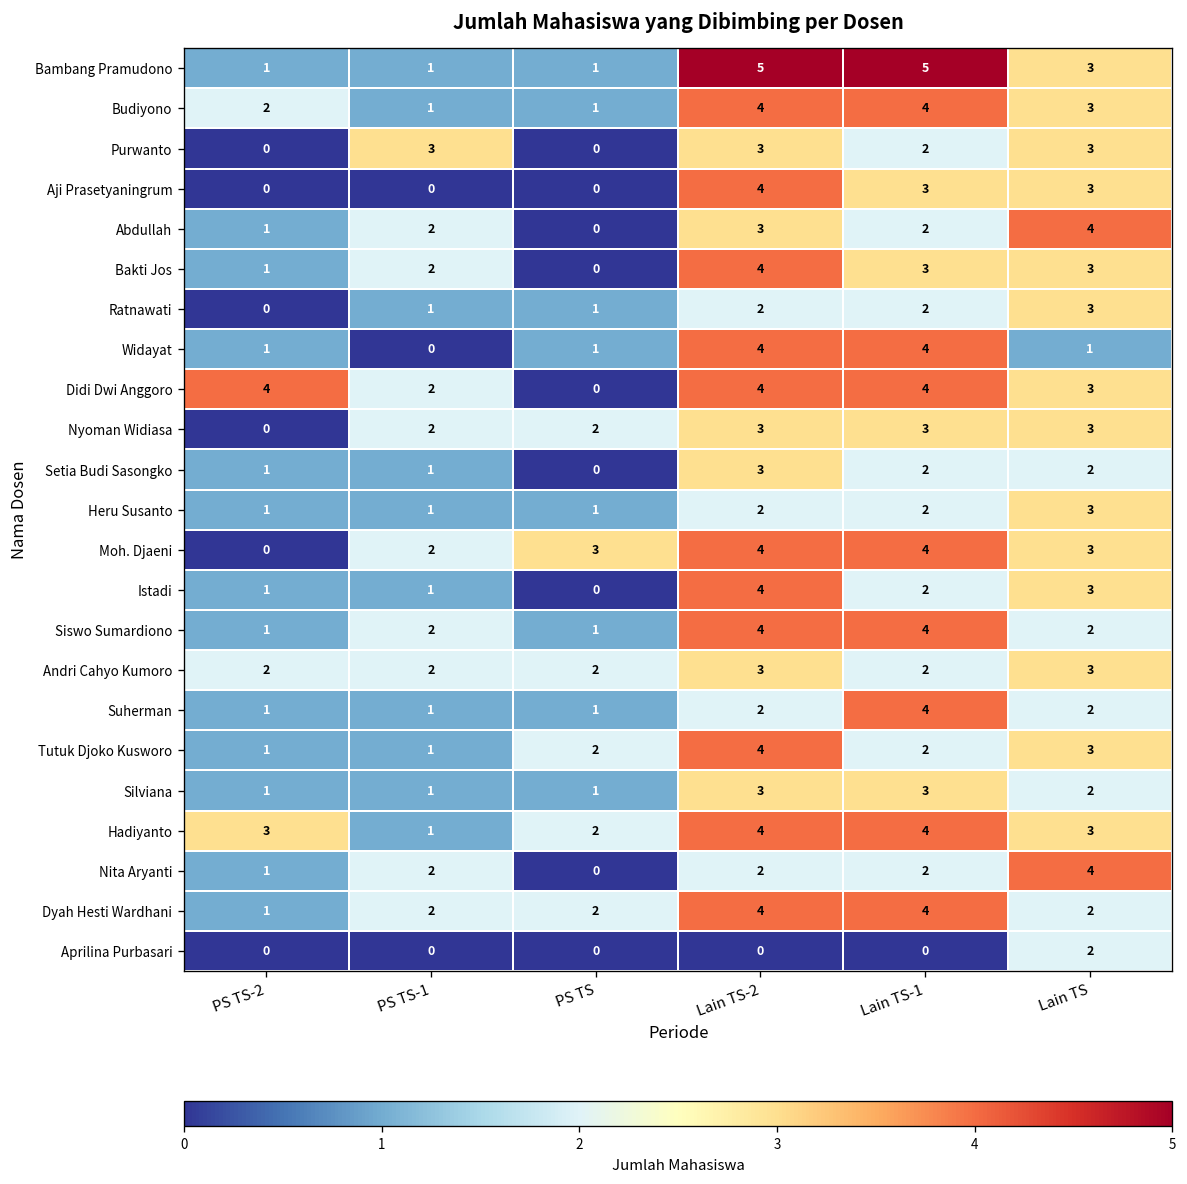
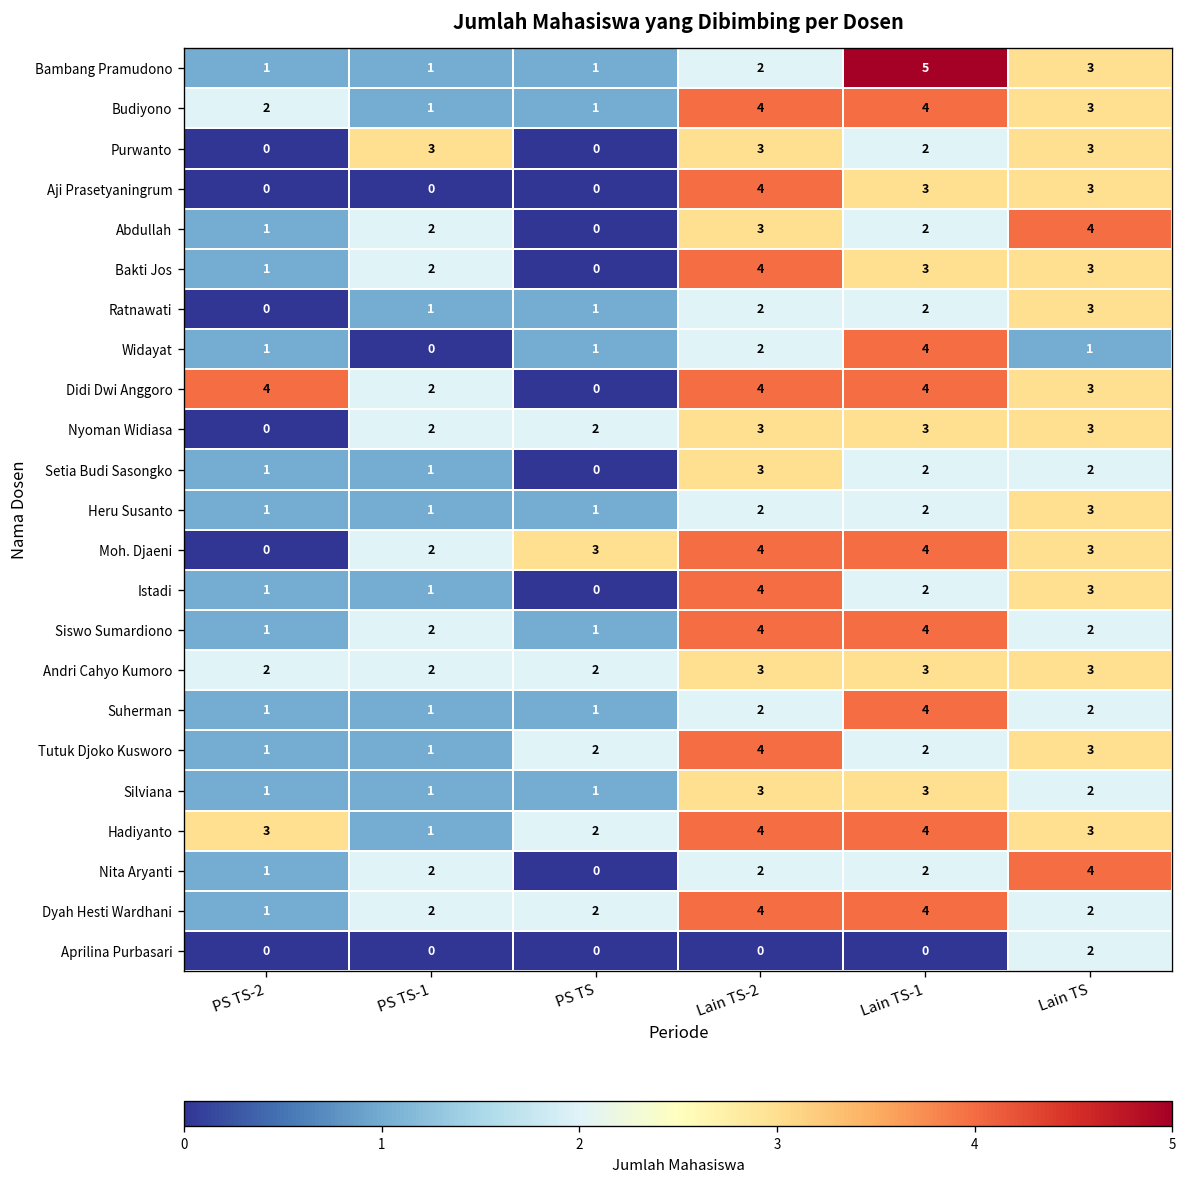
Bambang Pramudono, Lain TS-2: 5 -> 2
Widayat, Lain TS-2: 4 -> 2
Andri Cahyo Kumoro, Lain TS-1: 2 -> 3
